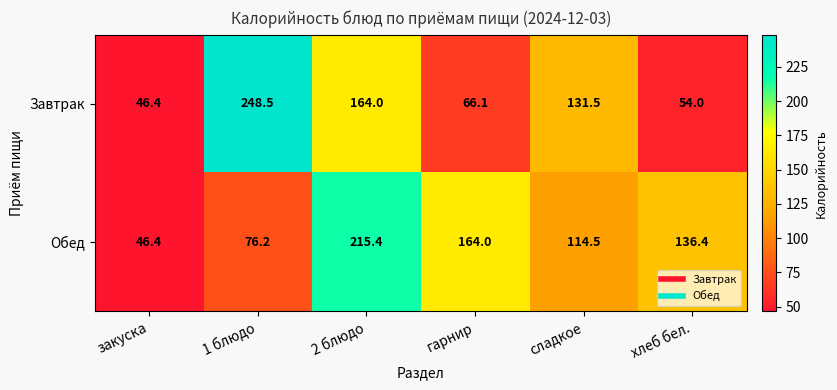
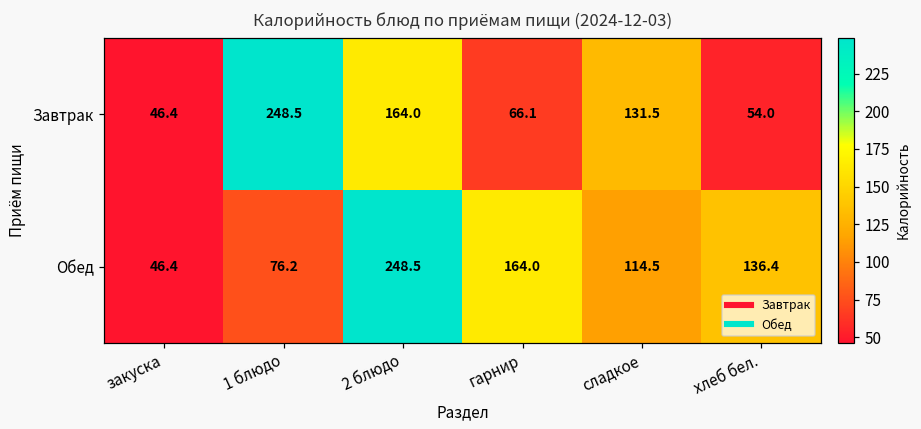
Обед, 2 блюдо: 215.4 -> 248.5
